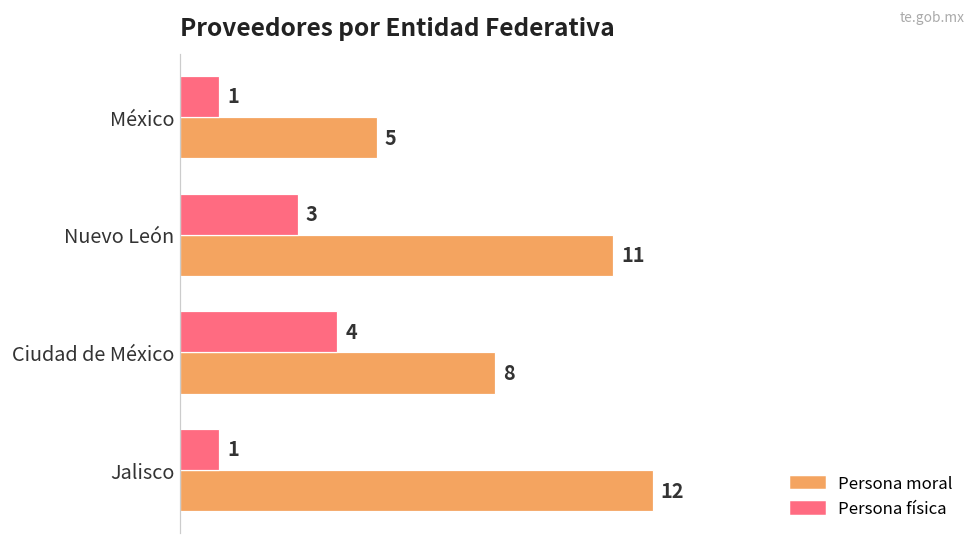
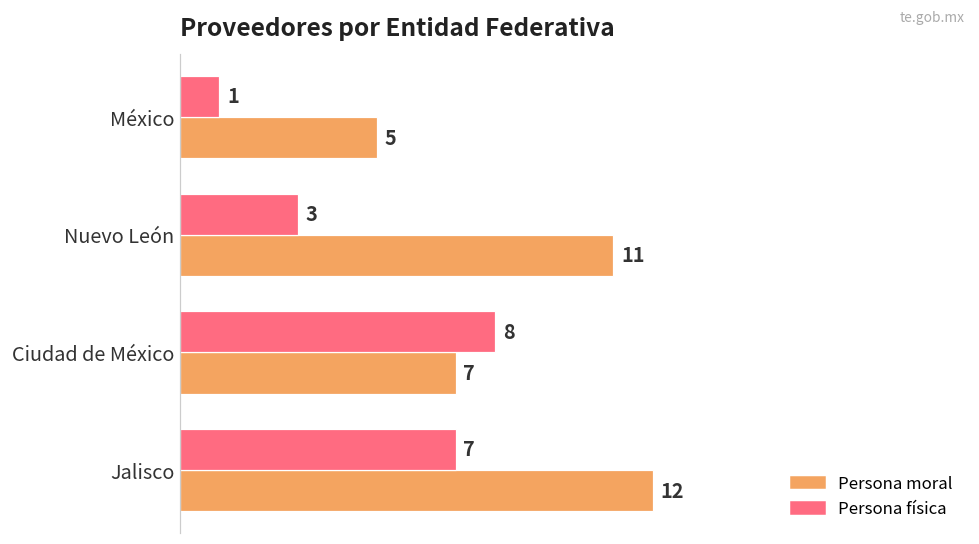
Persona física, Ciudad de México: 4 -> 8
Persona moral, Ciudad de México: 8 -> 7
Persona física, Jalisco: 1 -> 7
